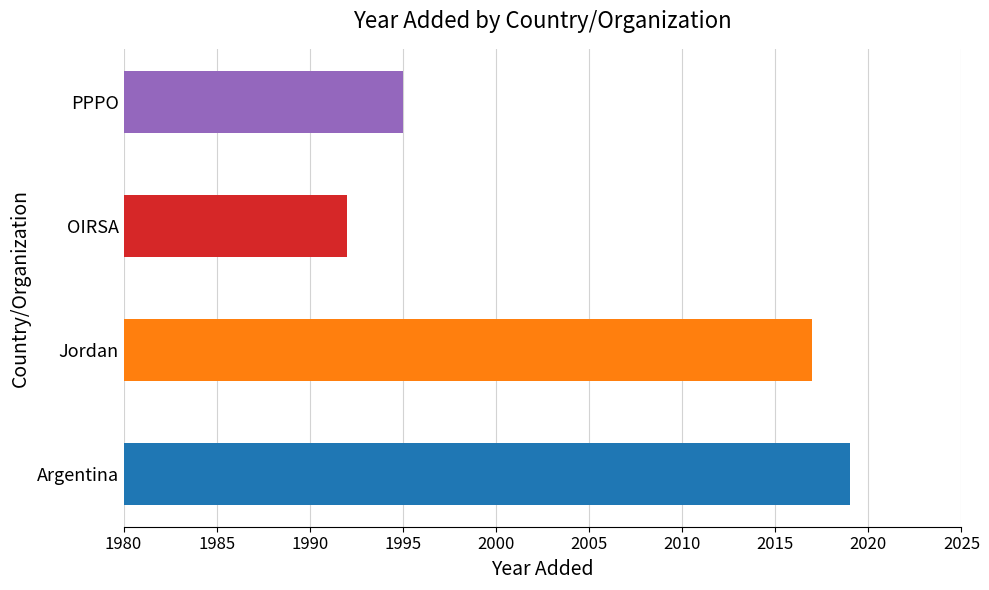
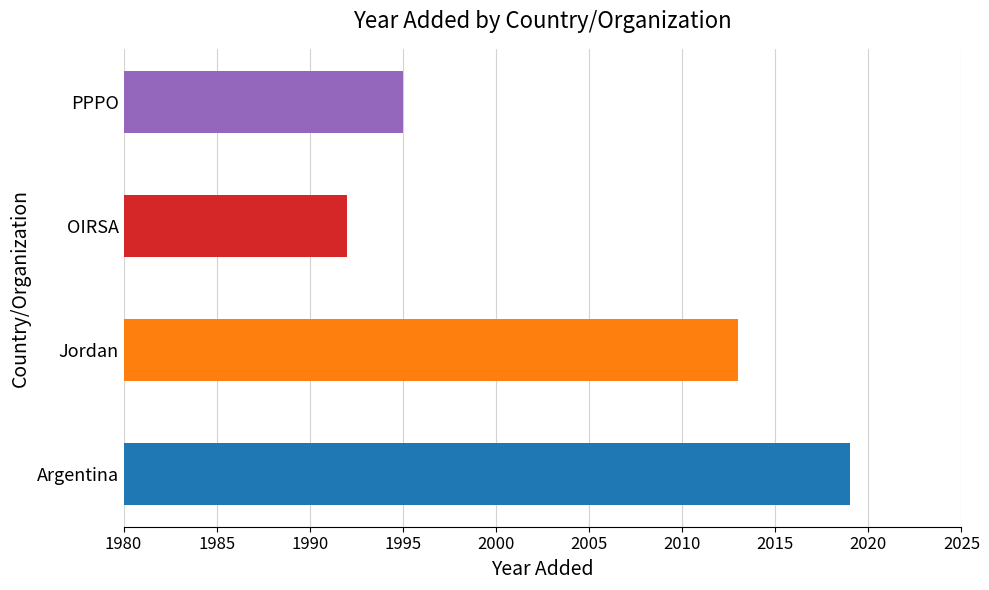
Jordan: 2017 -> 2013
